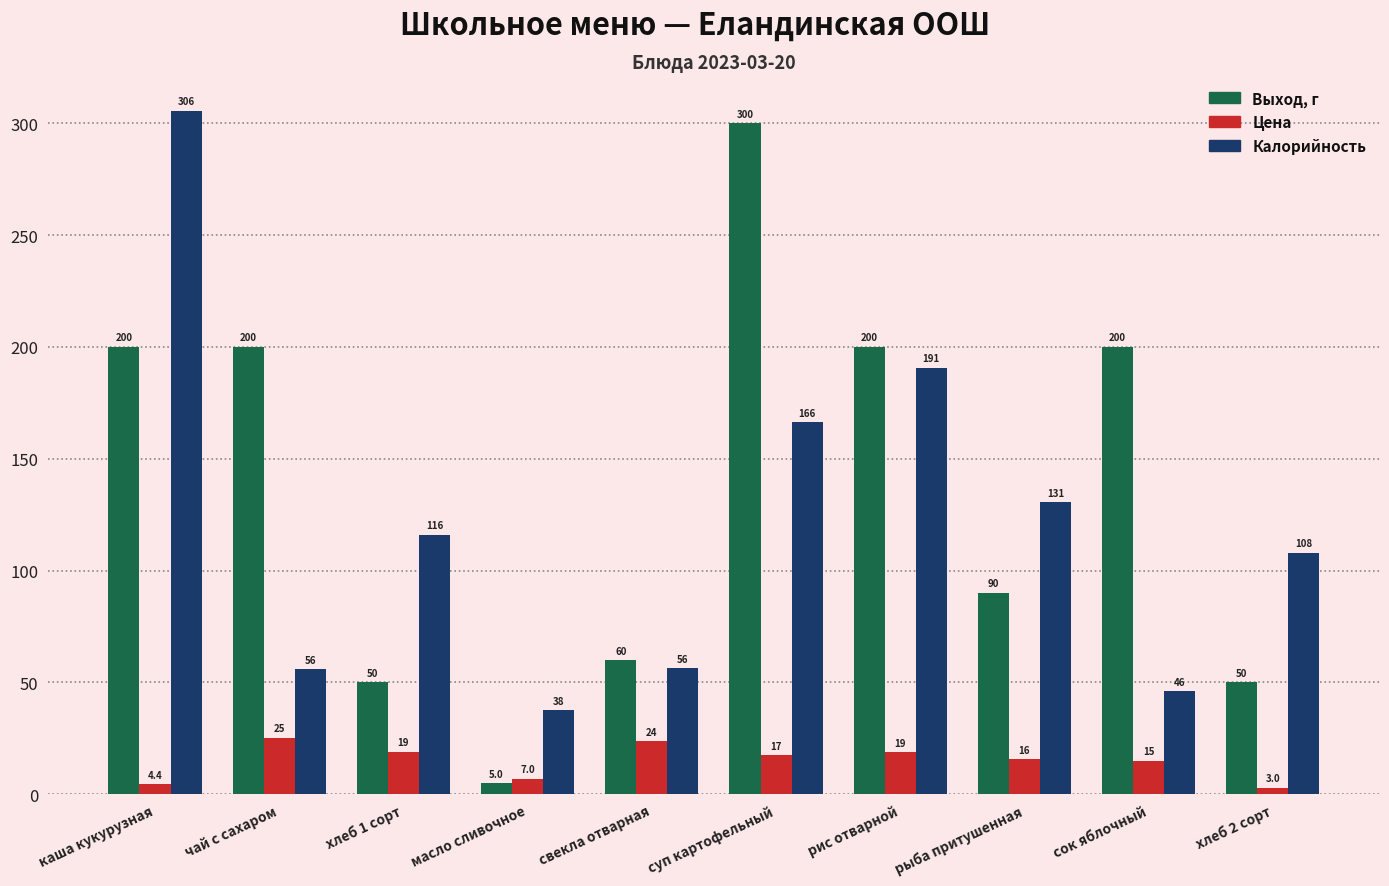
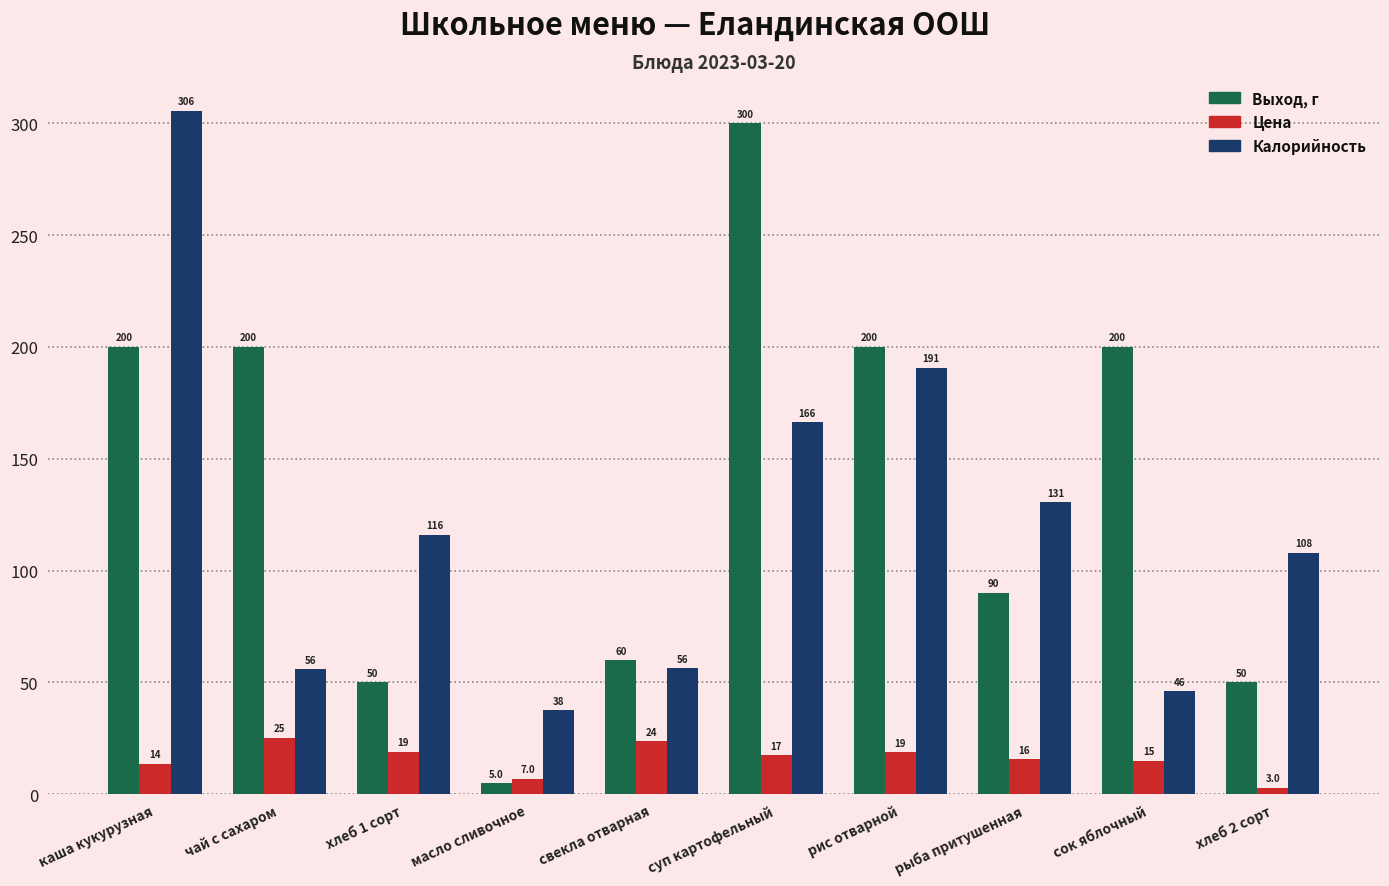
Цена, каша кукурузная: 4.4 -> 14
